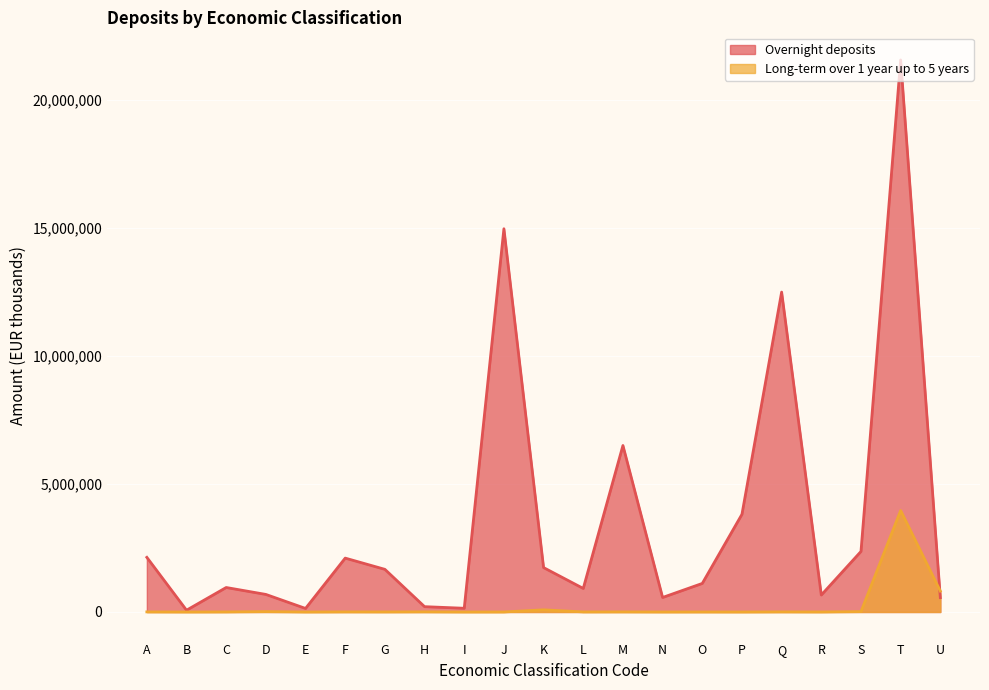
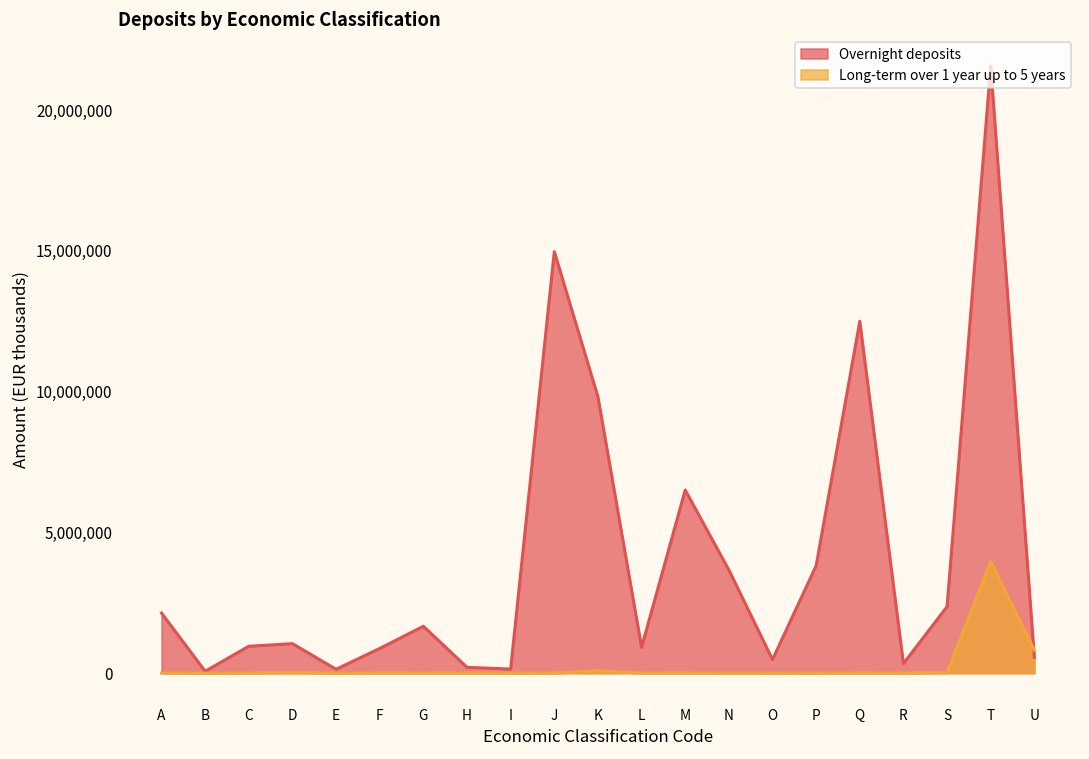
Overnight deposits, D: 700,000 -> 1,000,000
Overnight deposits, F: 2,100,000 -> 900,000
Overnight deposits, K: 1,700,000 -> 9,800,000
Overnight deposits, N: 600,000 -> 3,700,000
Overnight deposits, O: 1,100,000 -> 500,000
Overnight deposits, R: 700,000 -> 300,000
